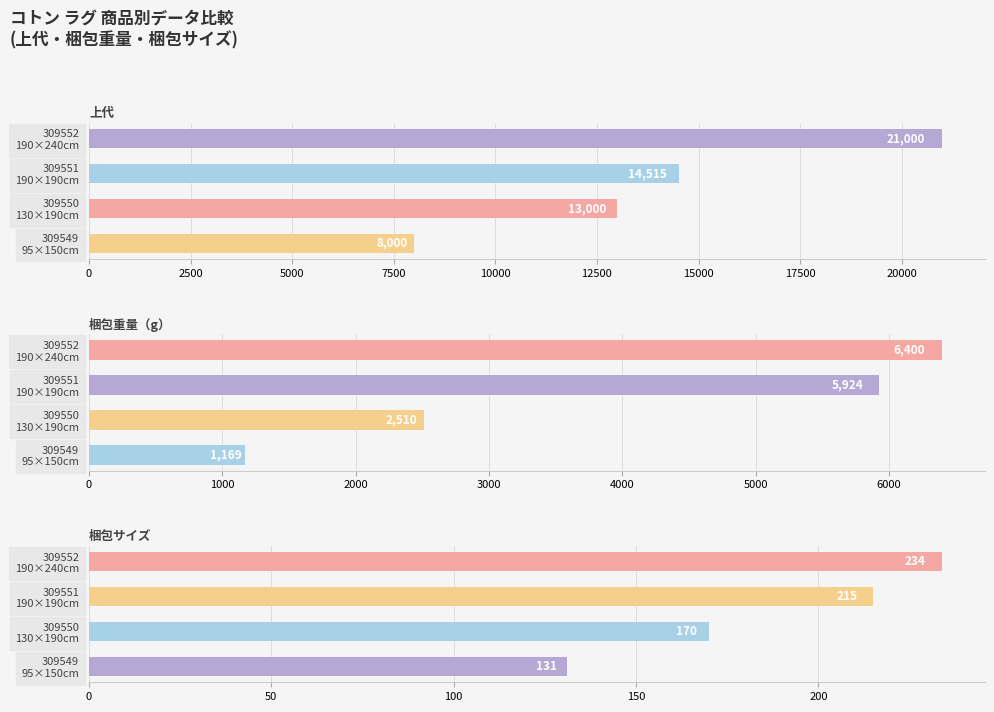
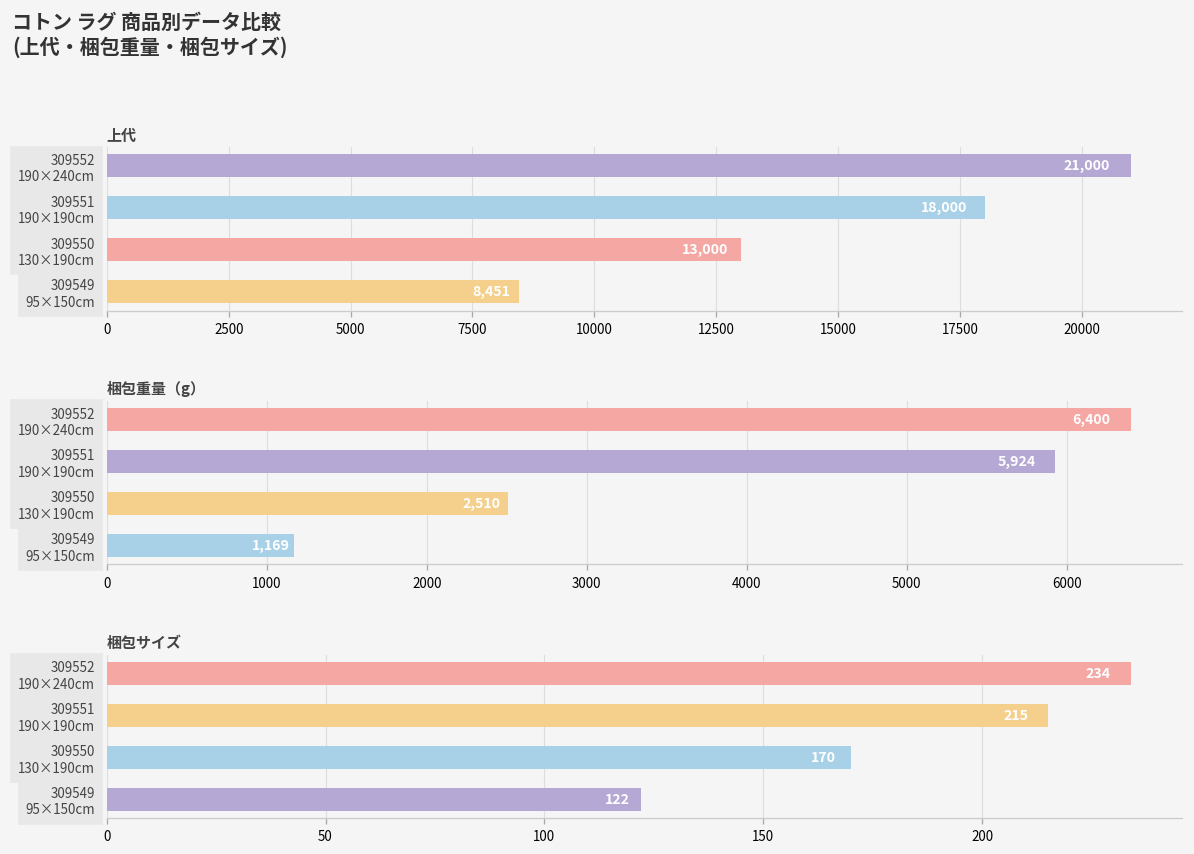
上代, 309551 190×190cm: 14,515 -> 18,000
上代, 309549 95×150cm: 8,000 -> 8,451
梱包サイズ, 309549 95×150cm: 131 -> 122
